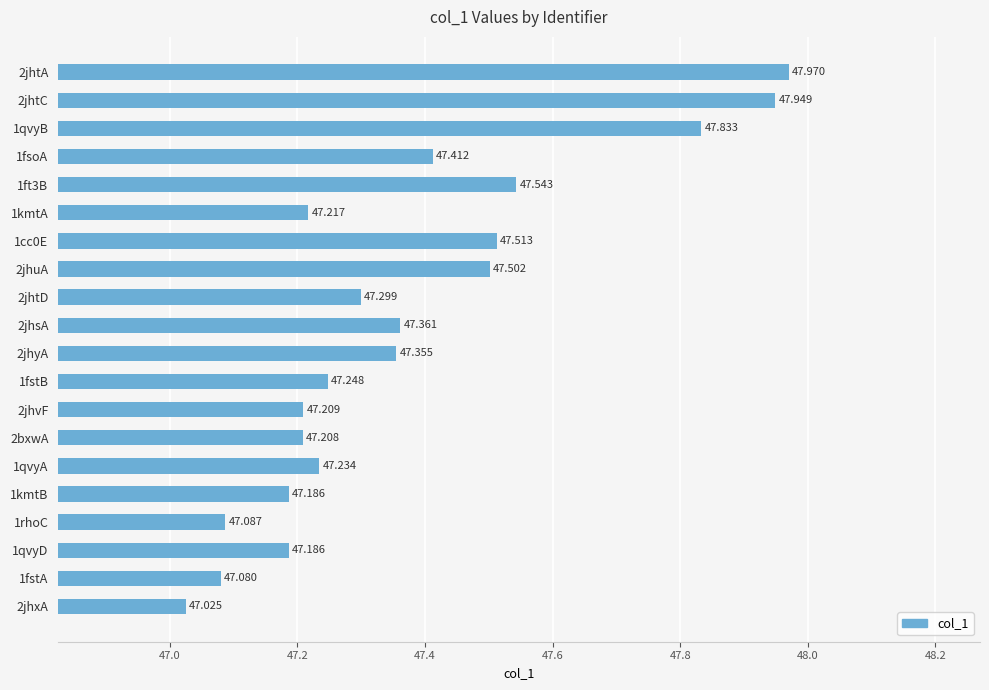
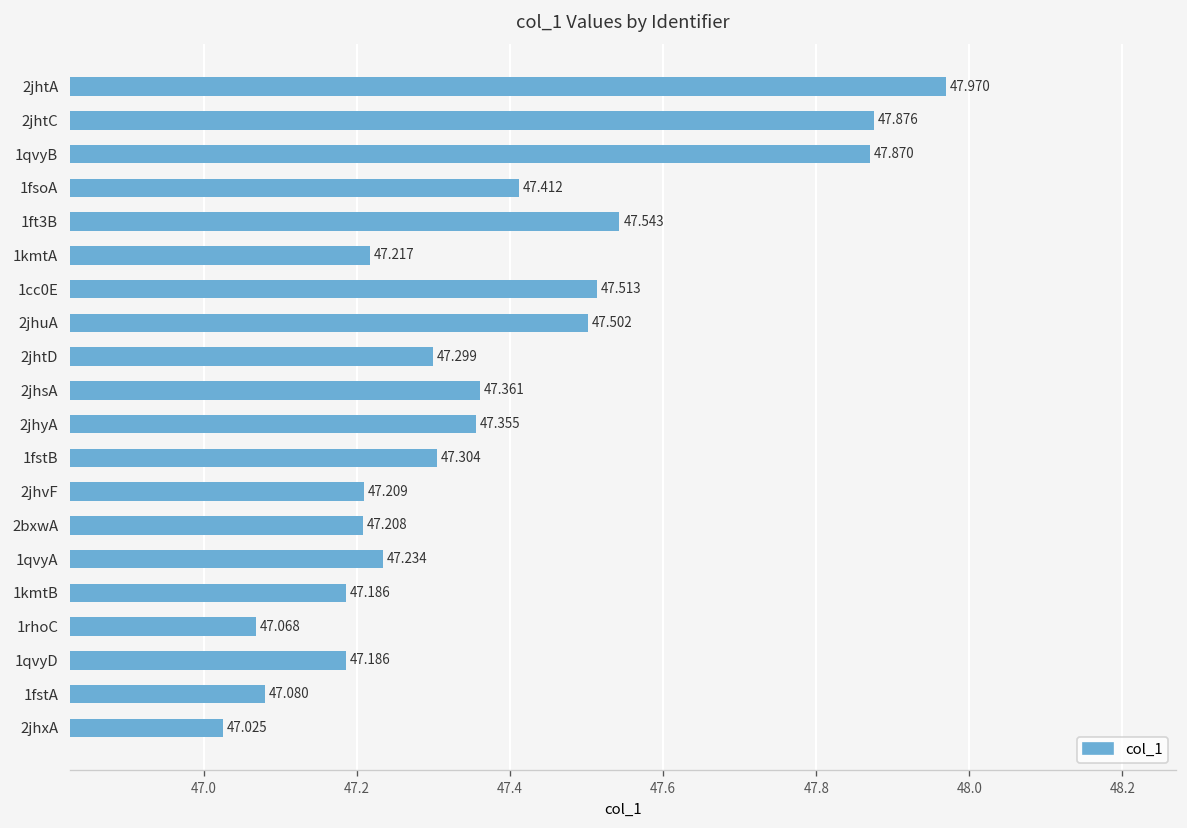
2jhtC: 47.949 -> 47.876
1qvyB: 47.833 -> 47.870
1fstB: 47.248 -> 47.304
1rhoC: 47.087 -> 47.068
